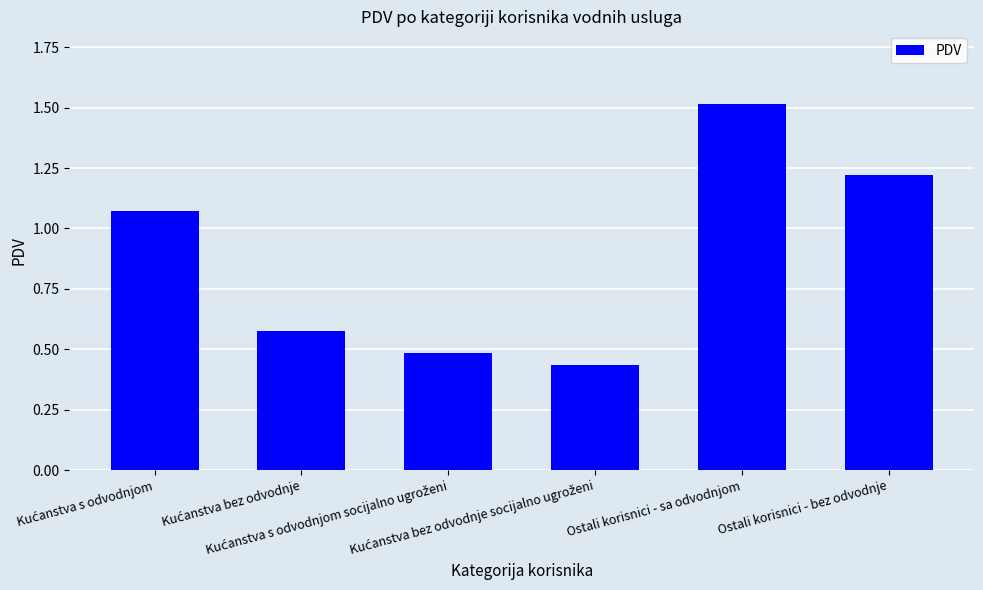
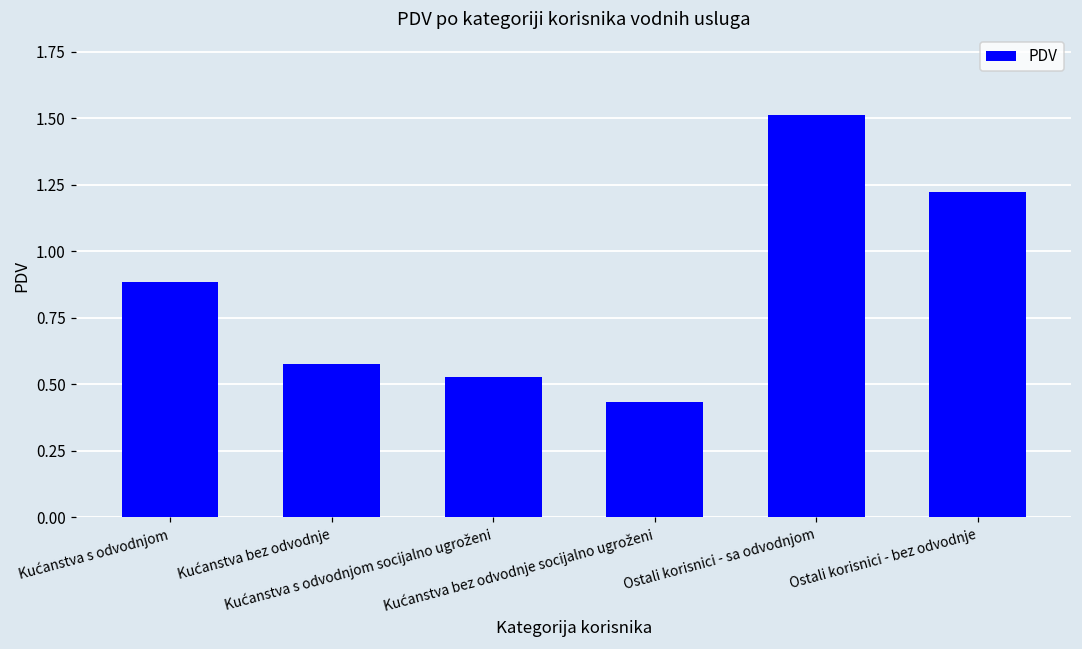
Kućanstva s odvodnjom: 1.07 -> 0.88
Kućanstva s odvodnjom socijalno ugroženi: 0.48 -> 0.53
